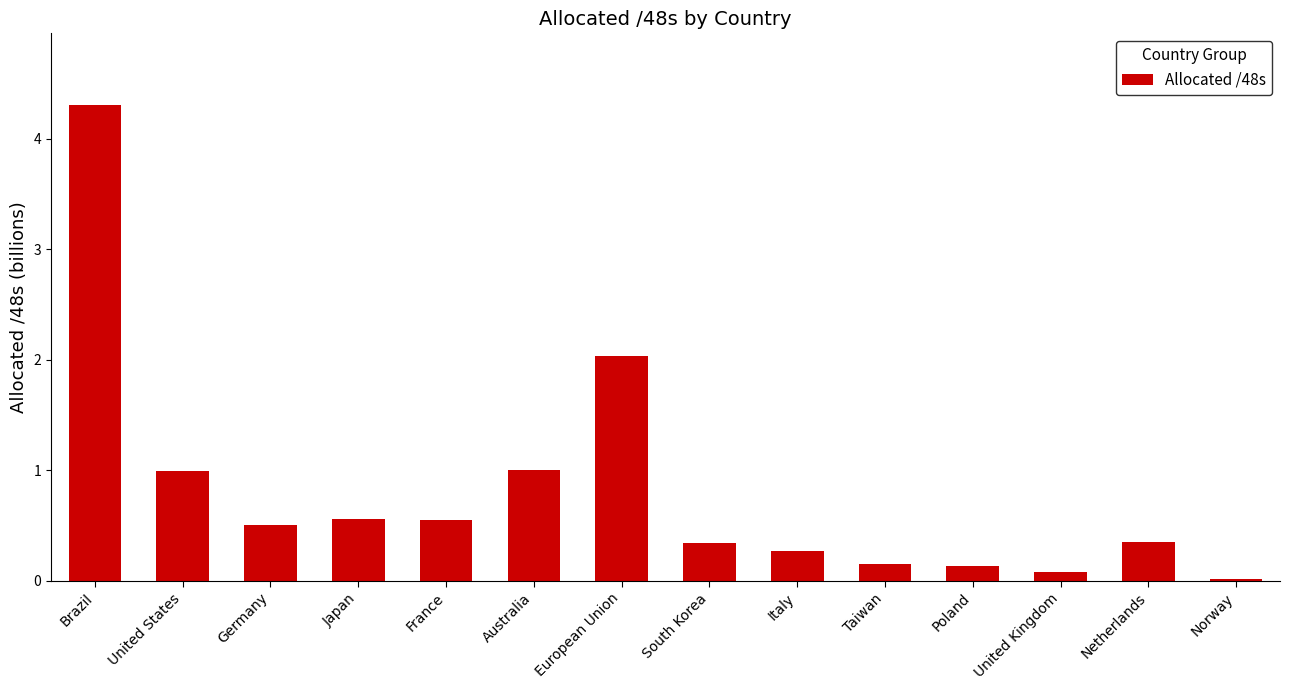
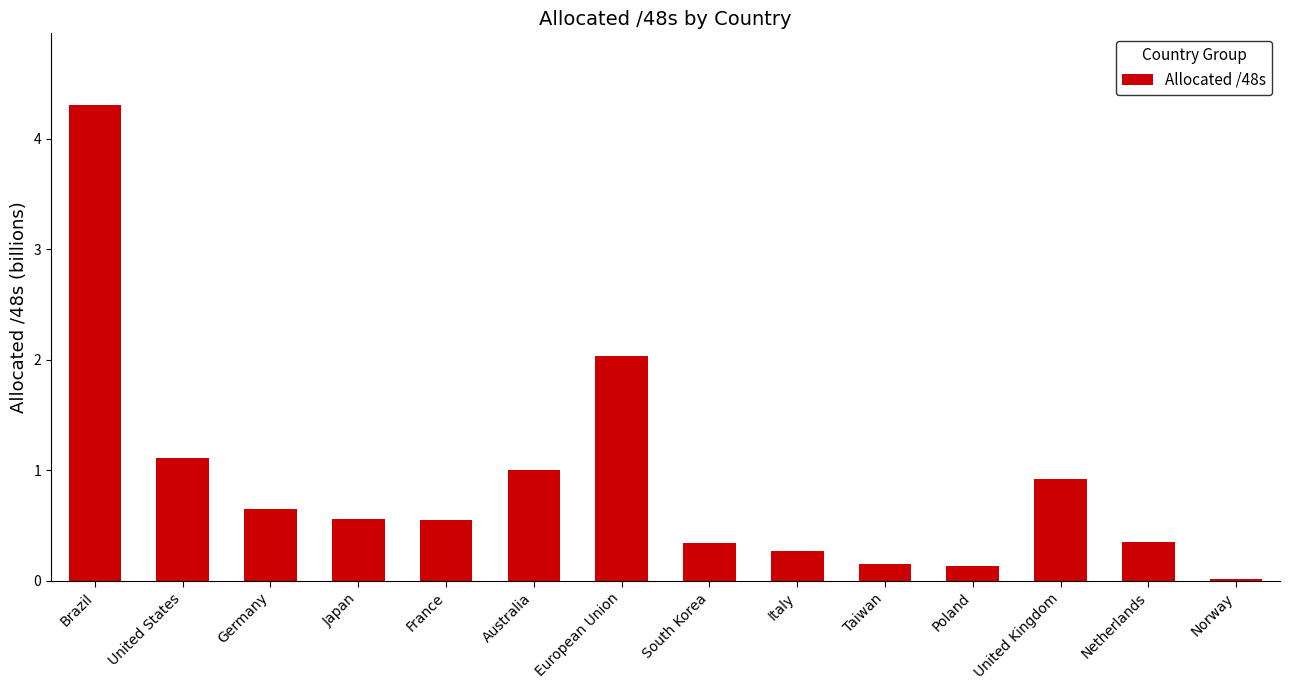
United States: 0.99 -> 1.11
Germany: 0.50 -> 0.65
United Kingdom: 0.08 -> 0.92
